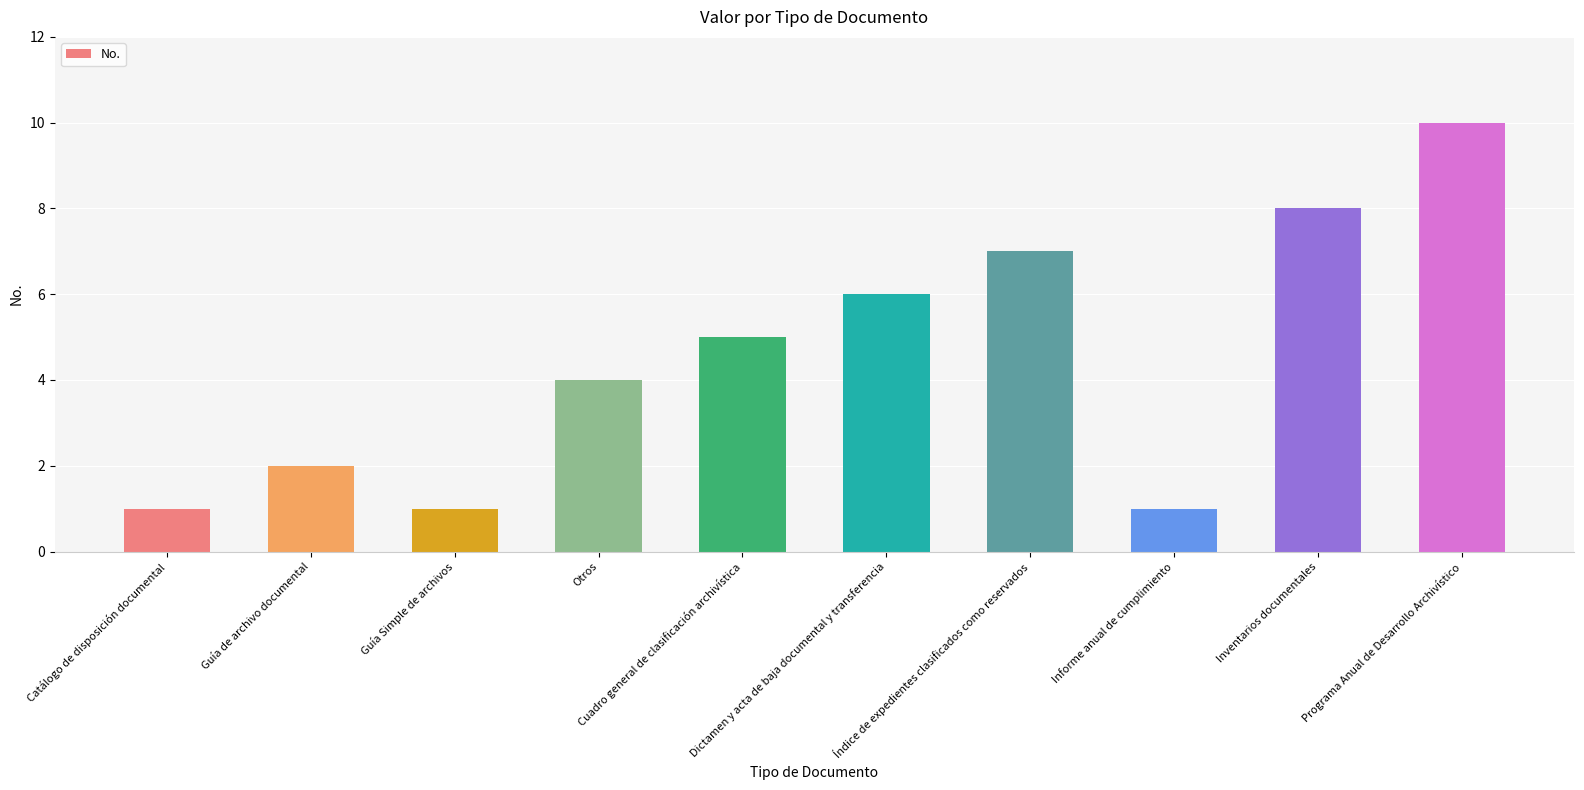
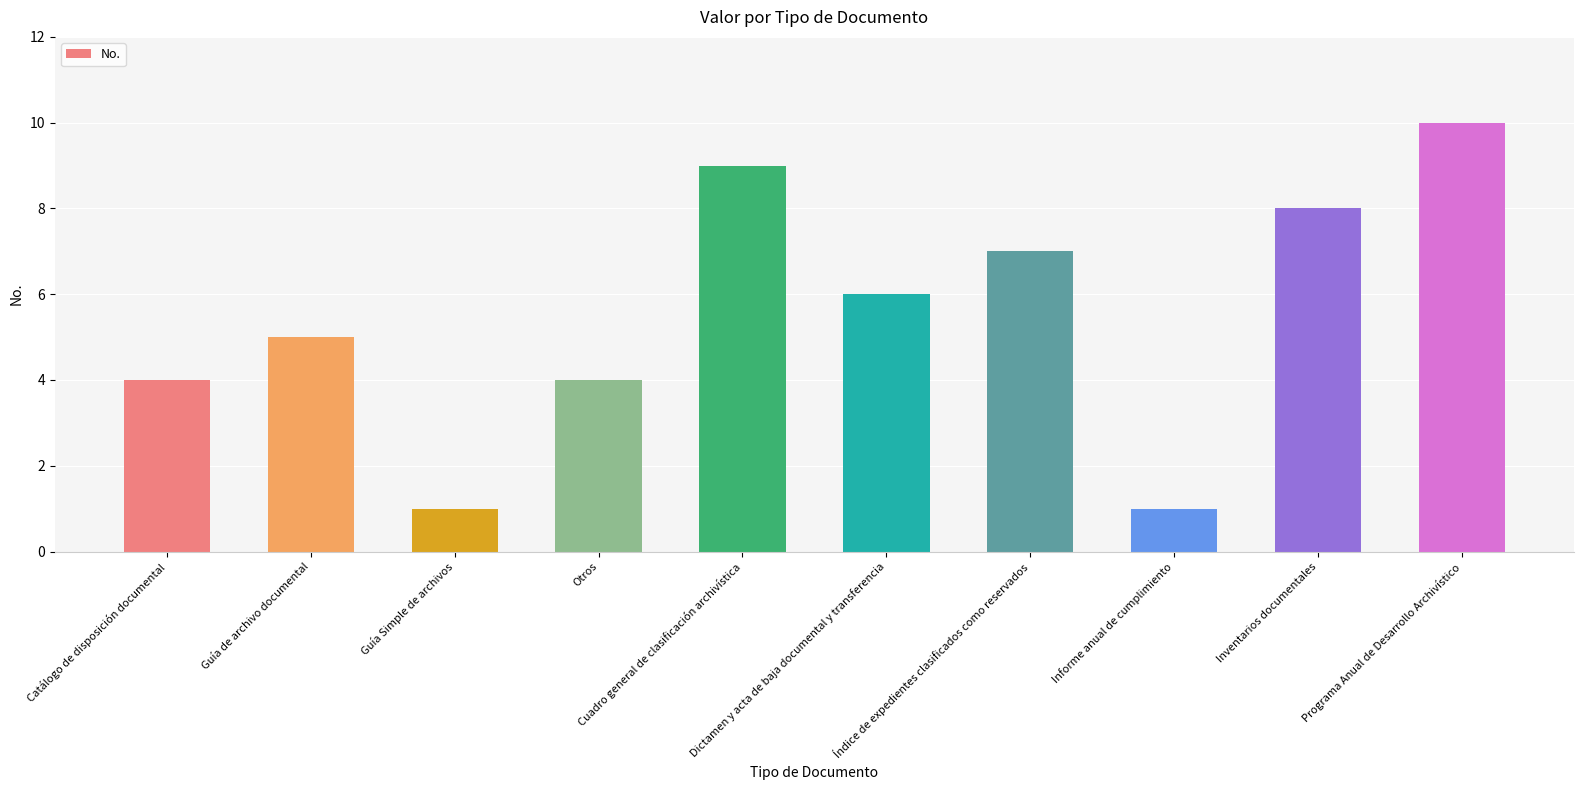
Catálogo de disposición documental: 1 -> 4
Guía de archivo documental: 2 -> 5
Cuadro general de clasificación archivística: 5 -> 9
